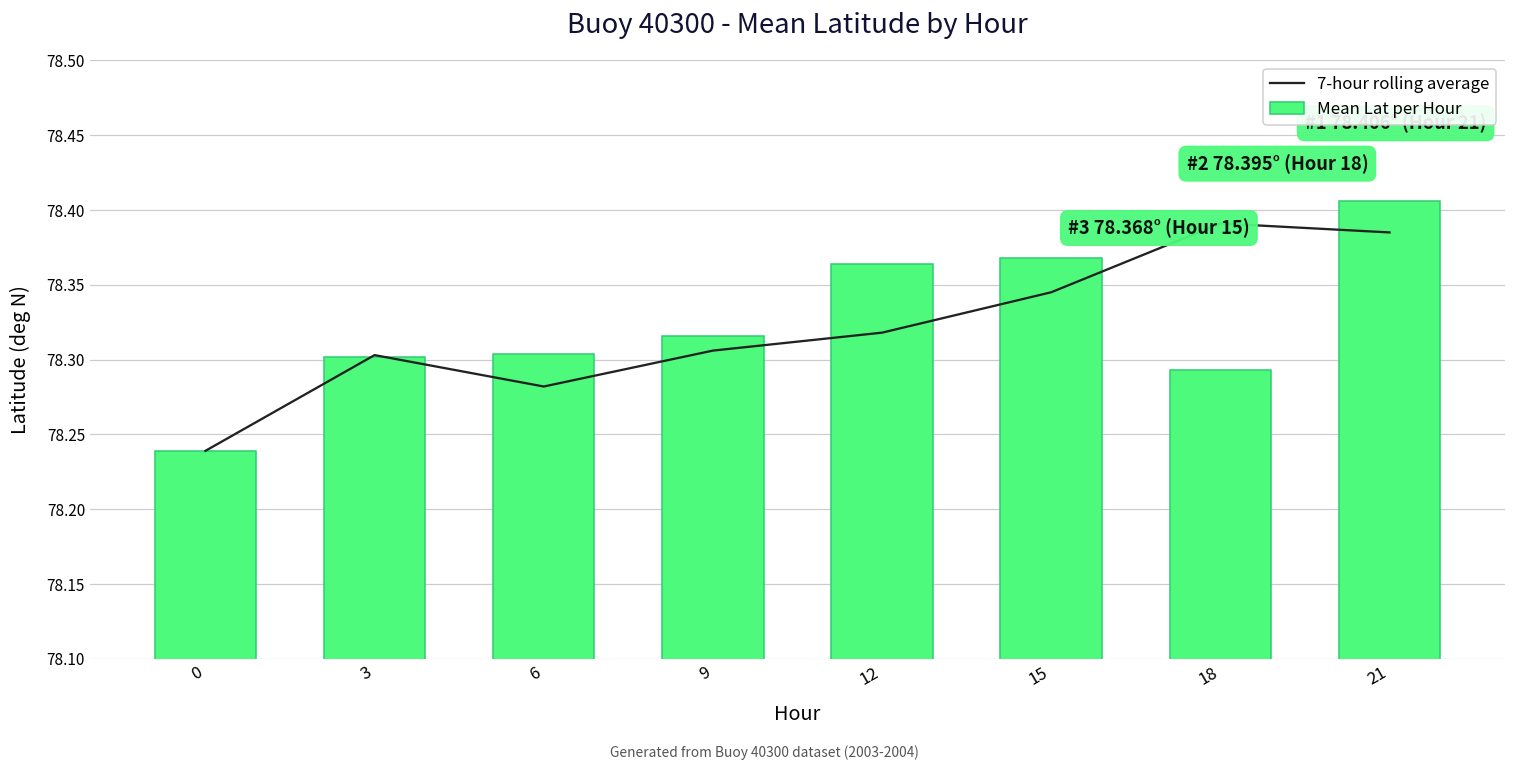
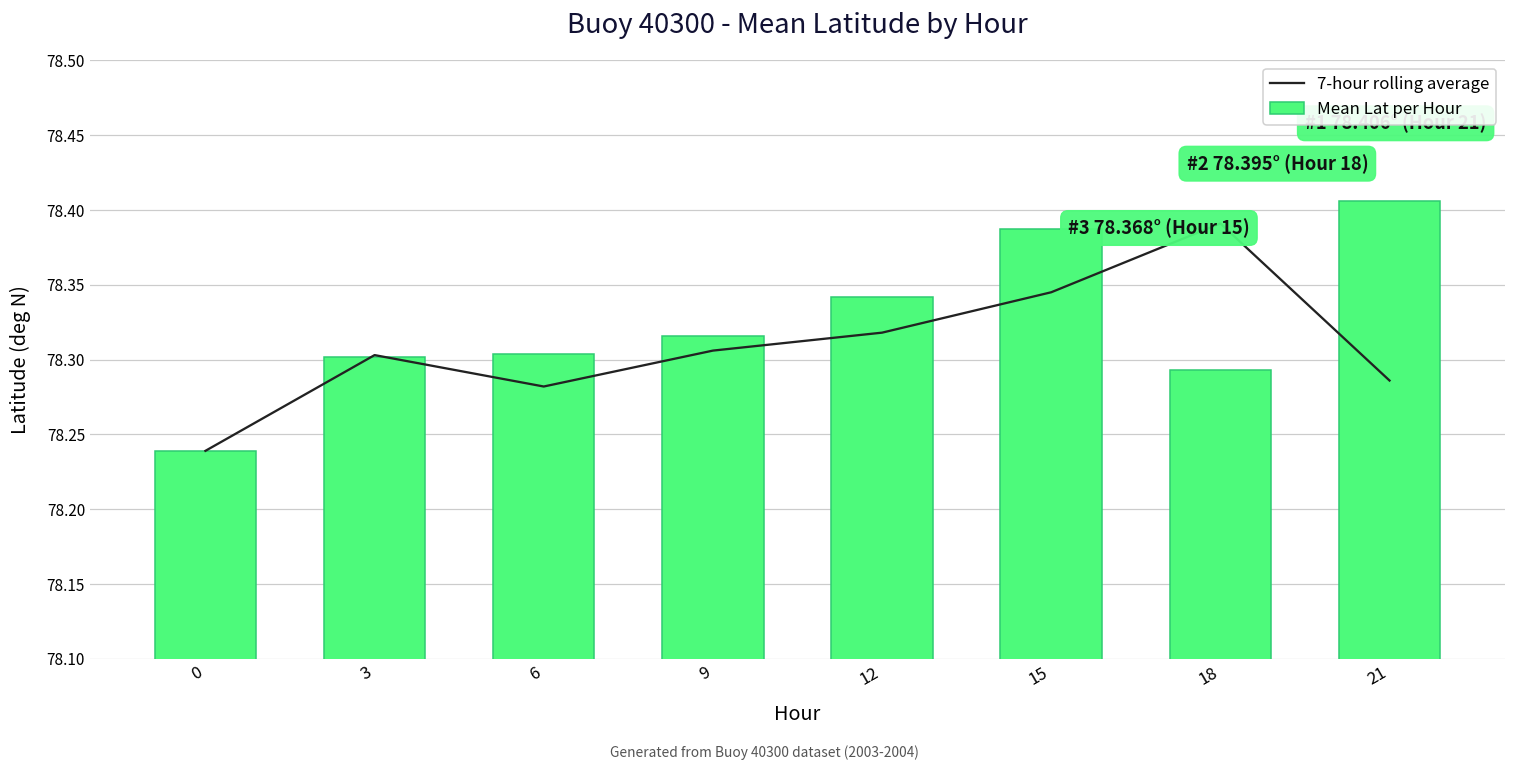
Mean Lat per Hour, 12: 78.364 -> 78.342
Mean Lat per Hour, 15: 78.368 -> 78.387
7-hour rolling average, 21: 78.385 -> 78.286
